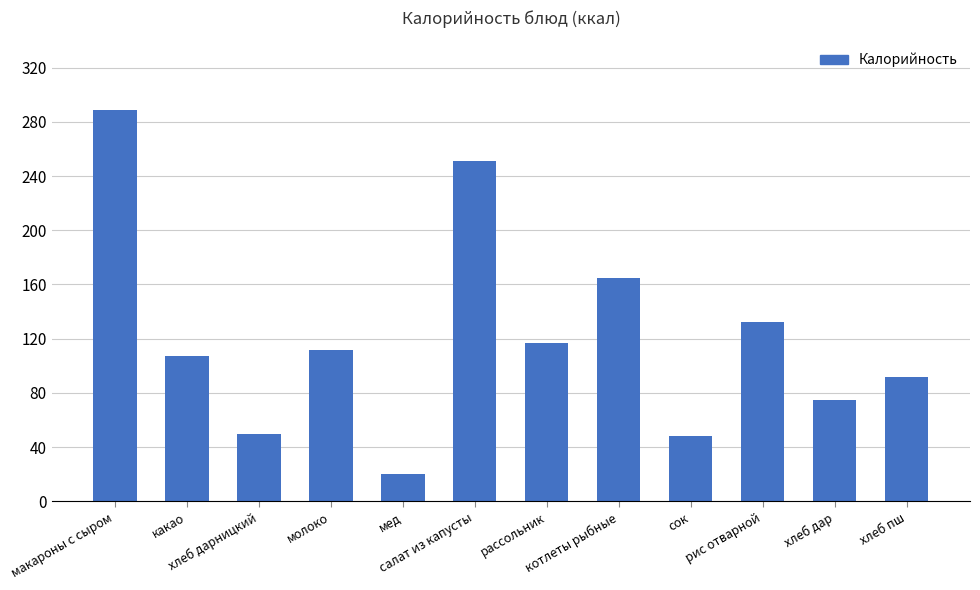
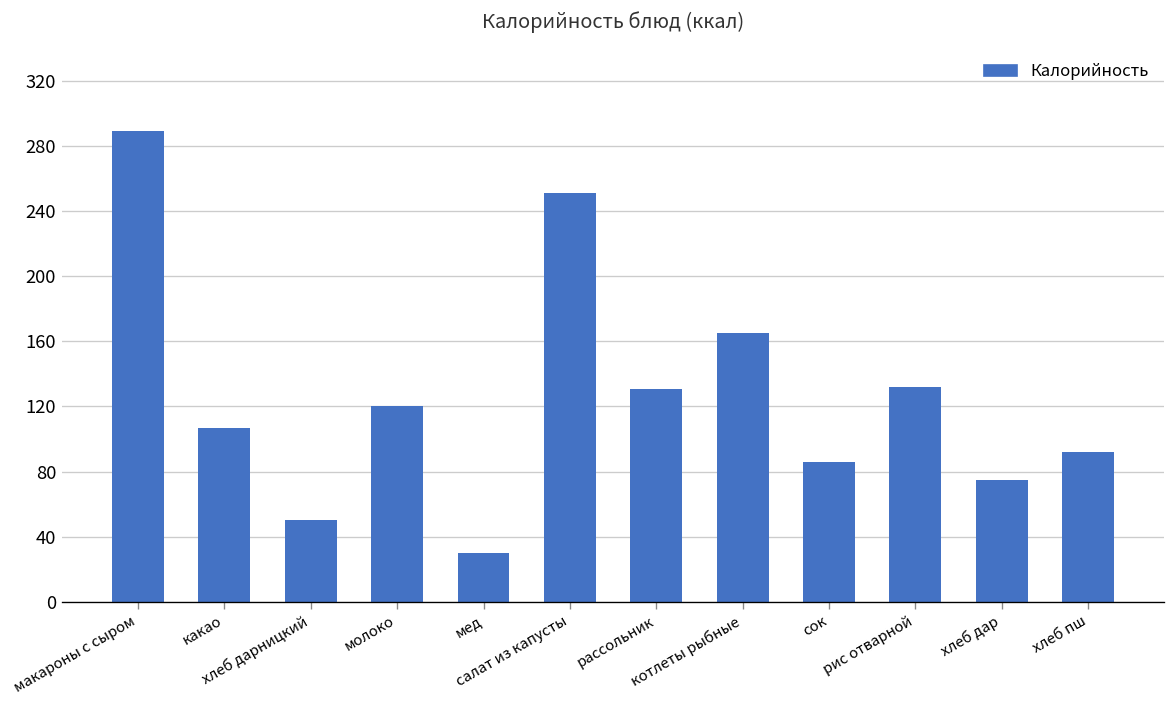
молоко: 112 -> 120
мед: 20 -> 30
рассольник: 117 -> 131
сок: 48 -> 86
